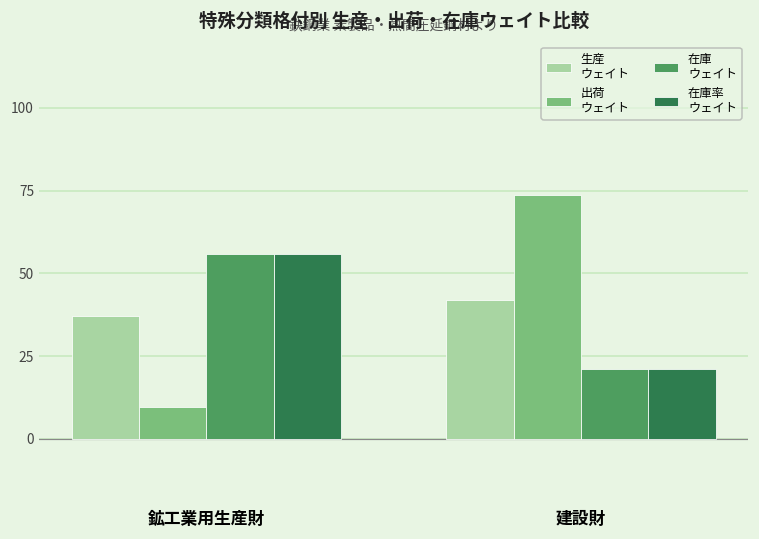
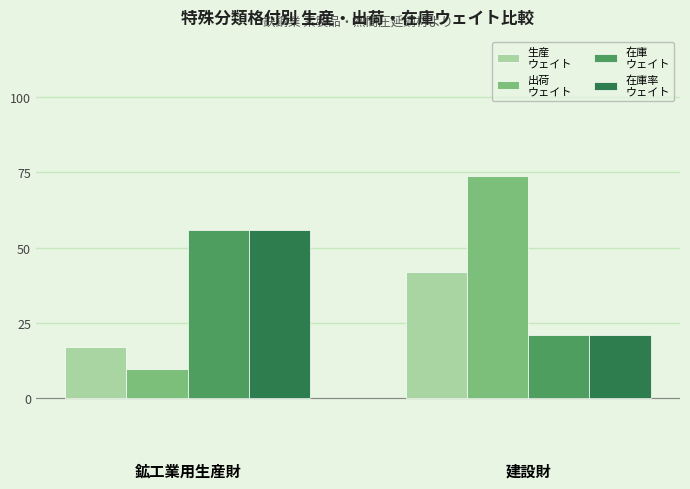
生産 ウェイト, 鉱工業用生産財: 37 -> 17
